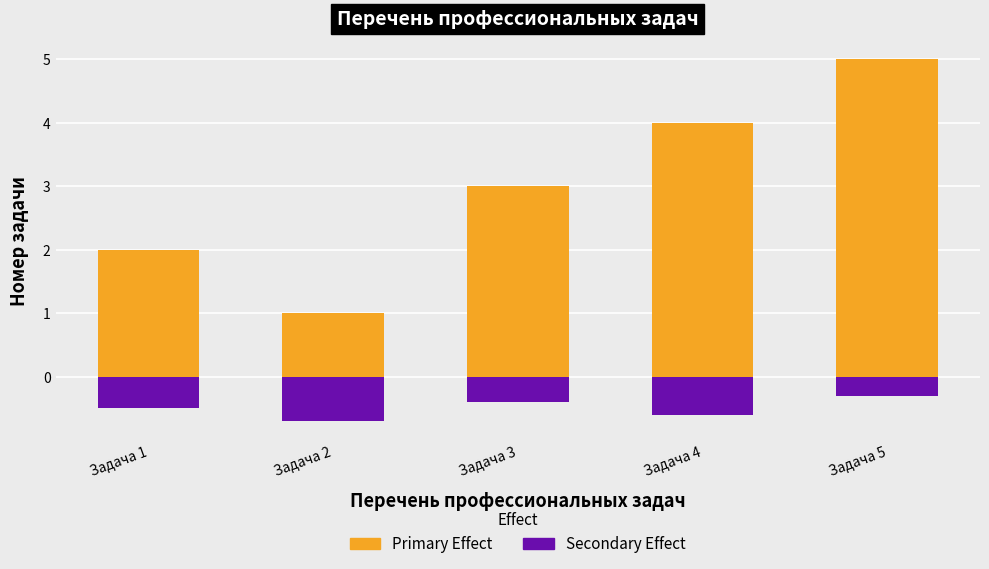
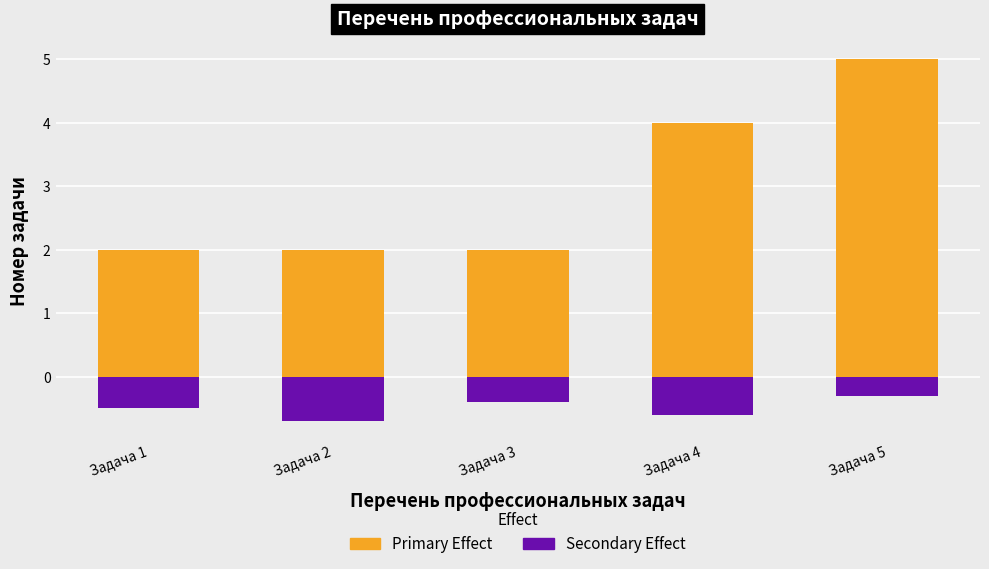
Primary Effect, Задача 2: 1 -> 2
Primary Effect, Задача 3: 3 -> 2
